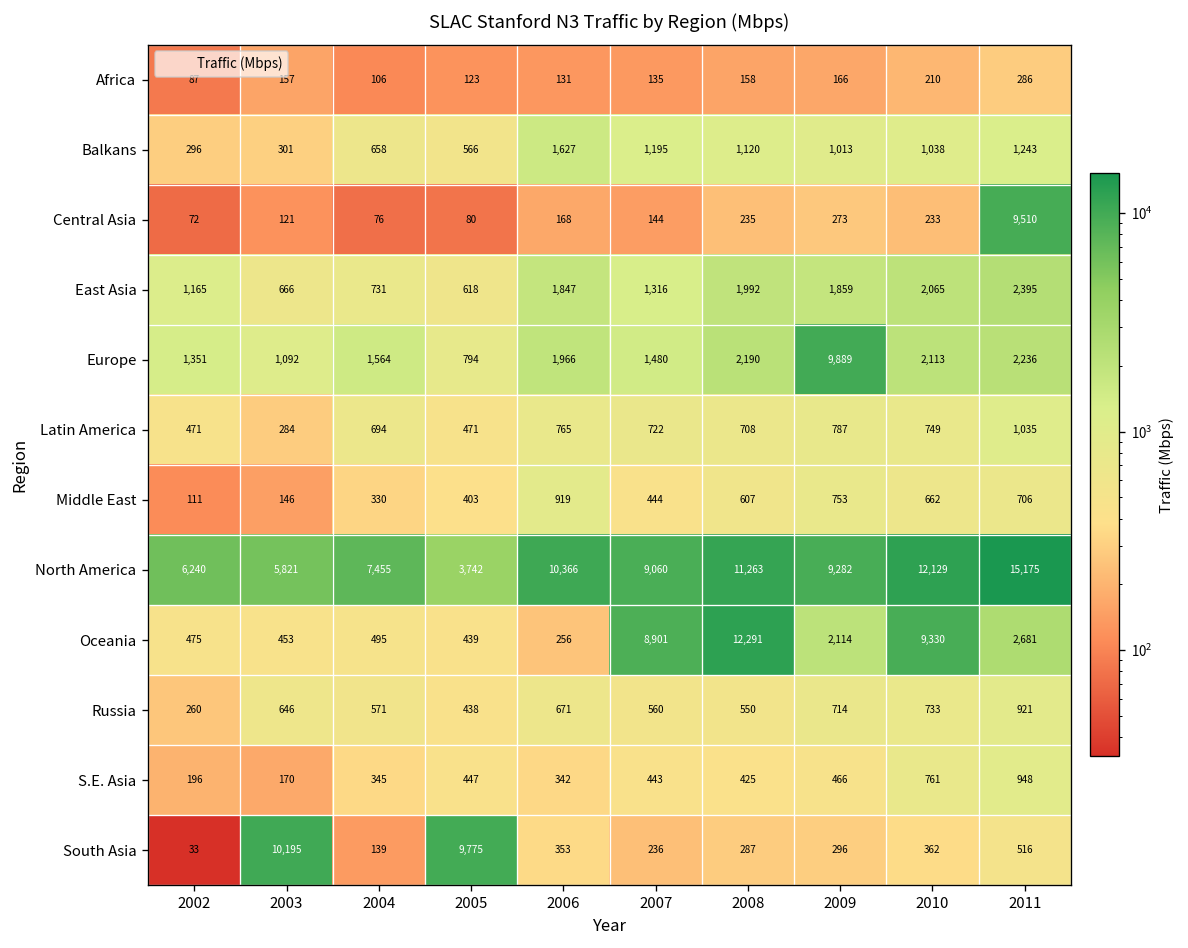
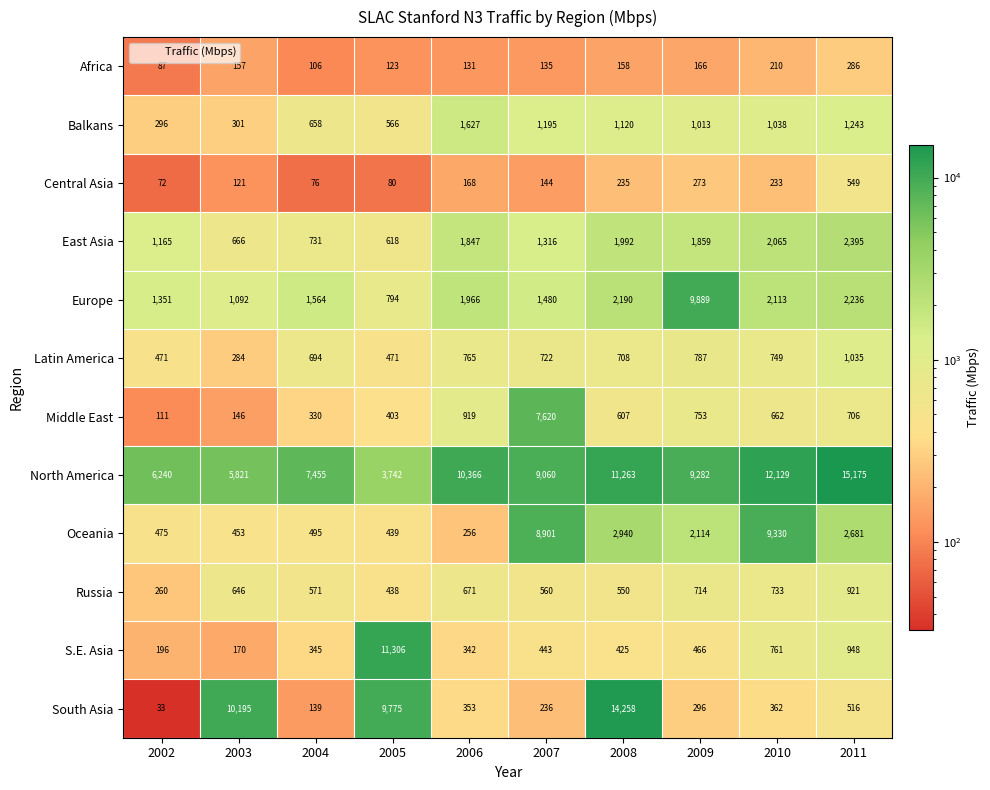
Central Asia, 2011: 9,510 -> 549
Middle East, 2007: 444 -> 7,620
Oceania, 2008: 12,291 -> 2,940
S.E. Asia, 2005: 447 -> 11,306
South Asia, 2008: 287 -> 14,258
